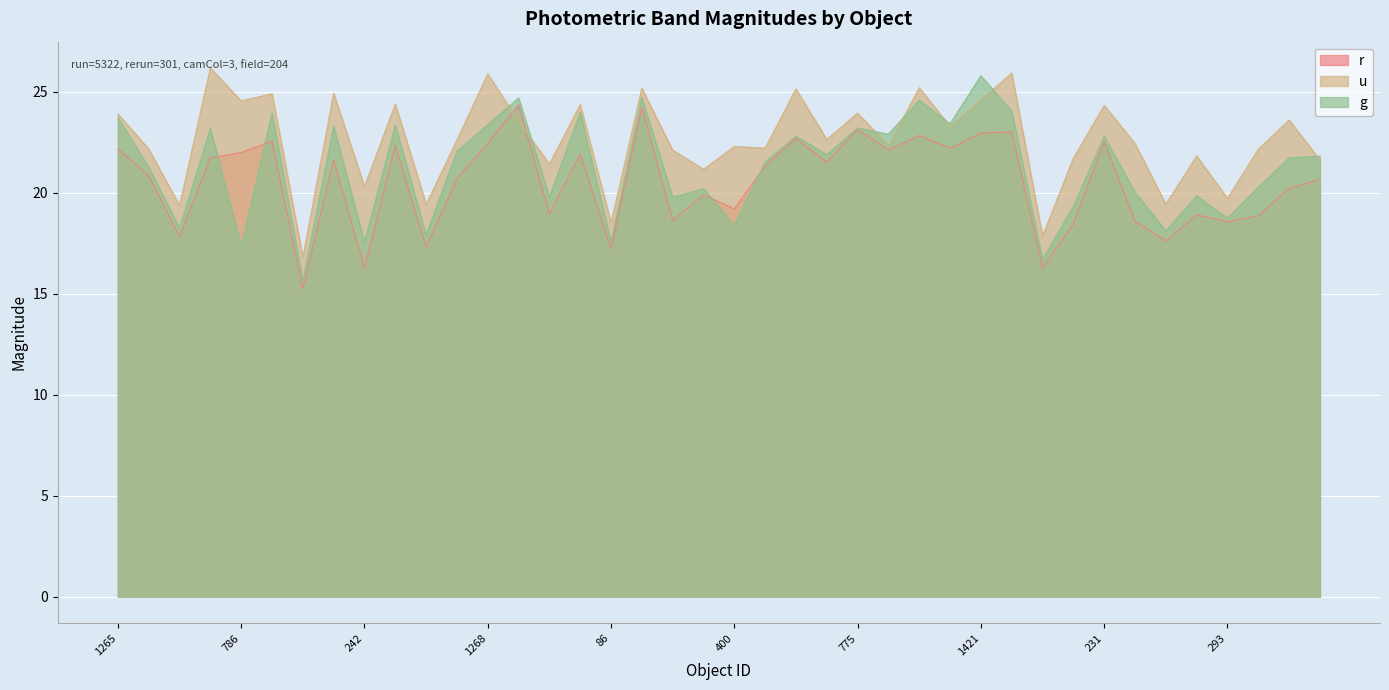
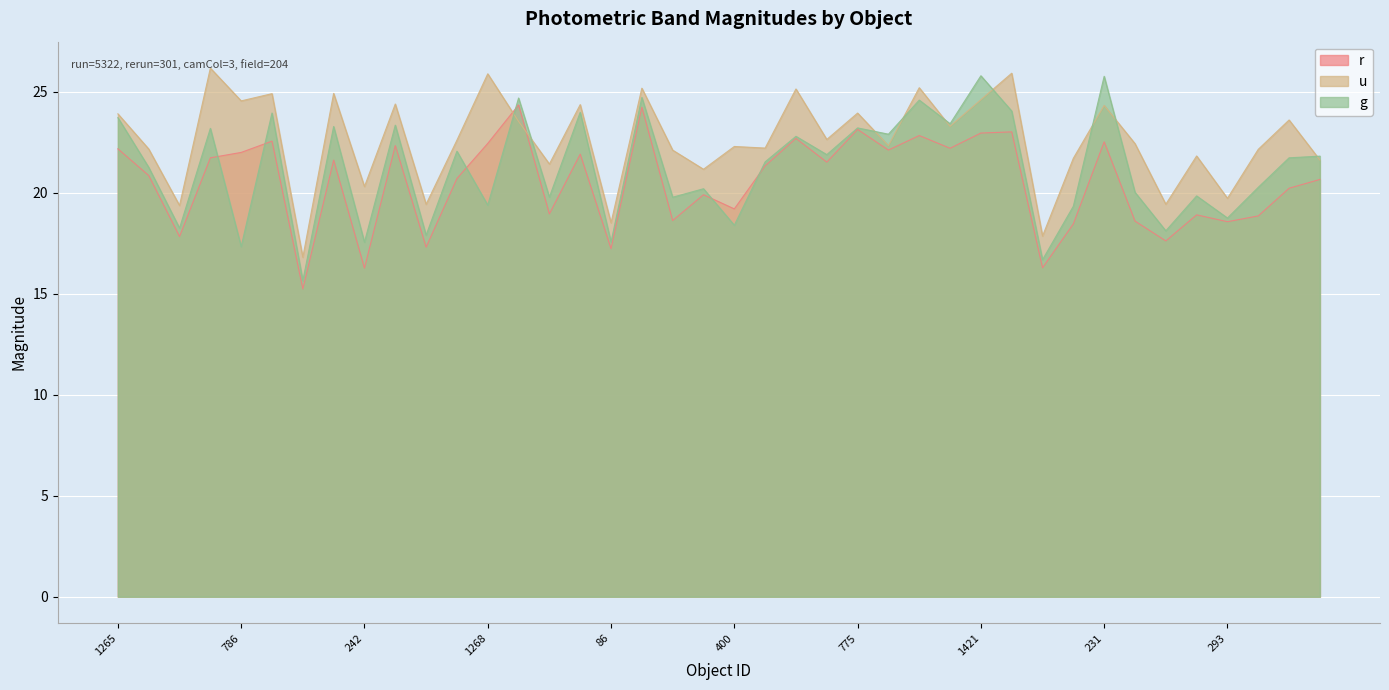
g, 1268: 23.4 -> 19.4
g, 231: 22.8 -> 25.8
